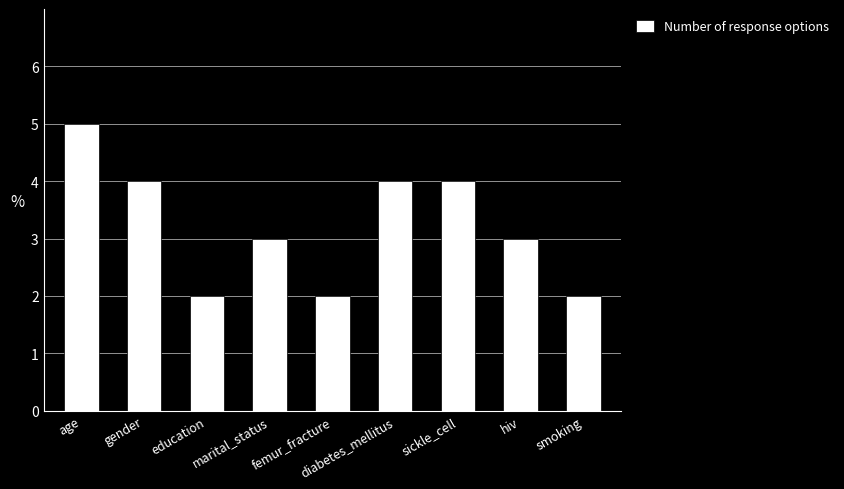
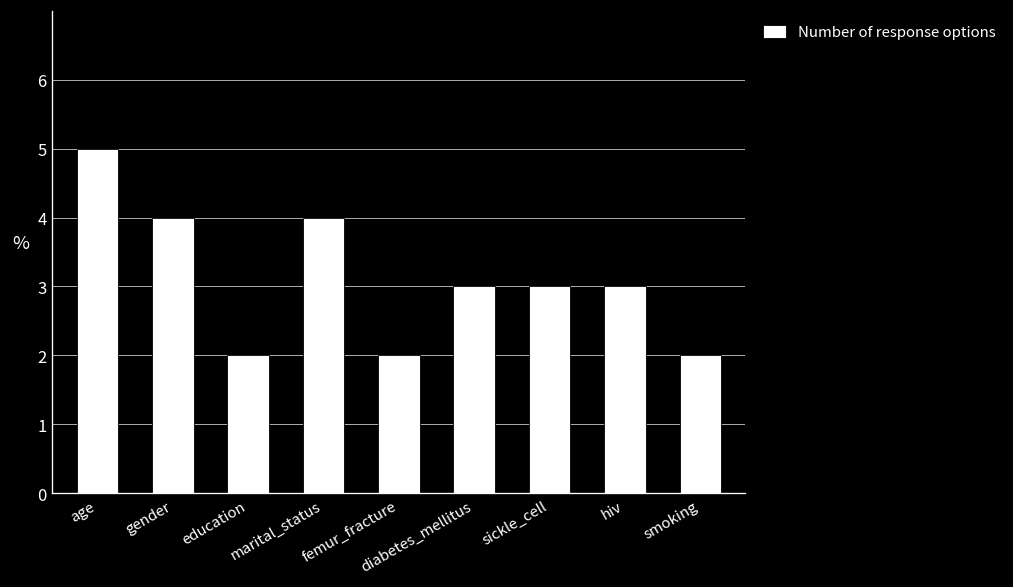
marital_status: 3 -> 4
diabetes_mellitus: 4 -> 3
sickle_cell: 4 -> 3
